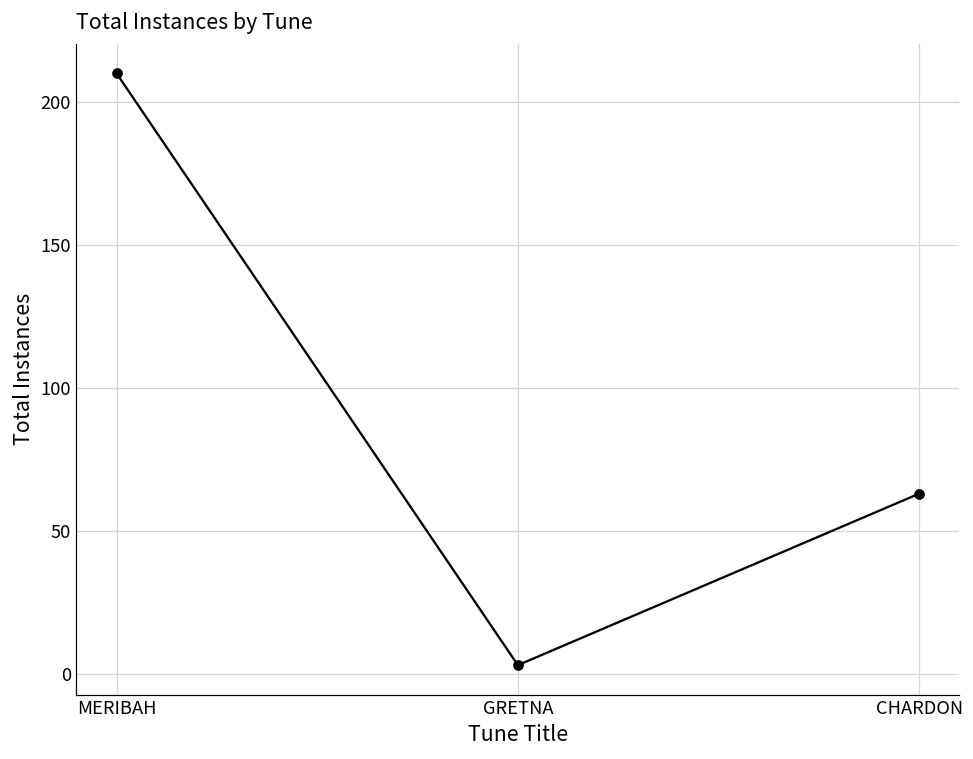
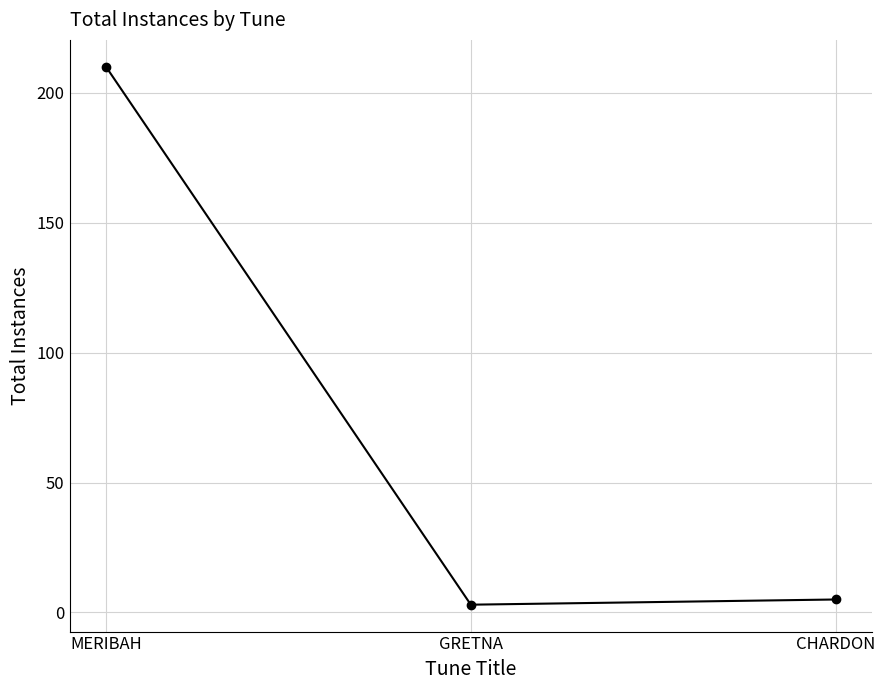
CHARDON: 63 -> 5
